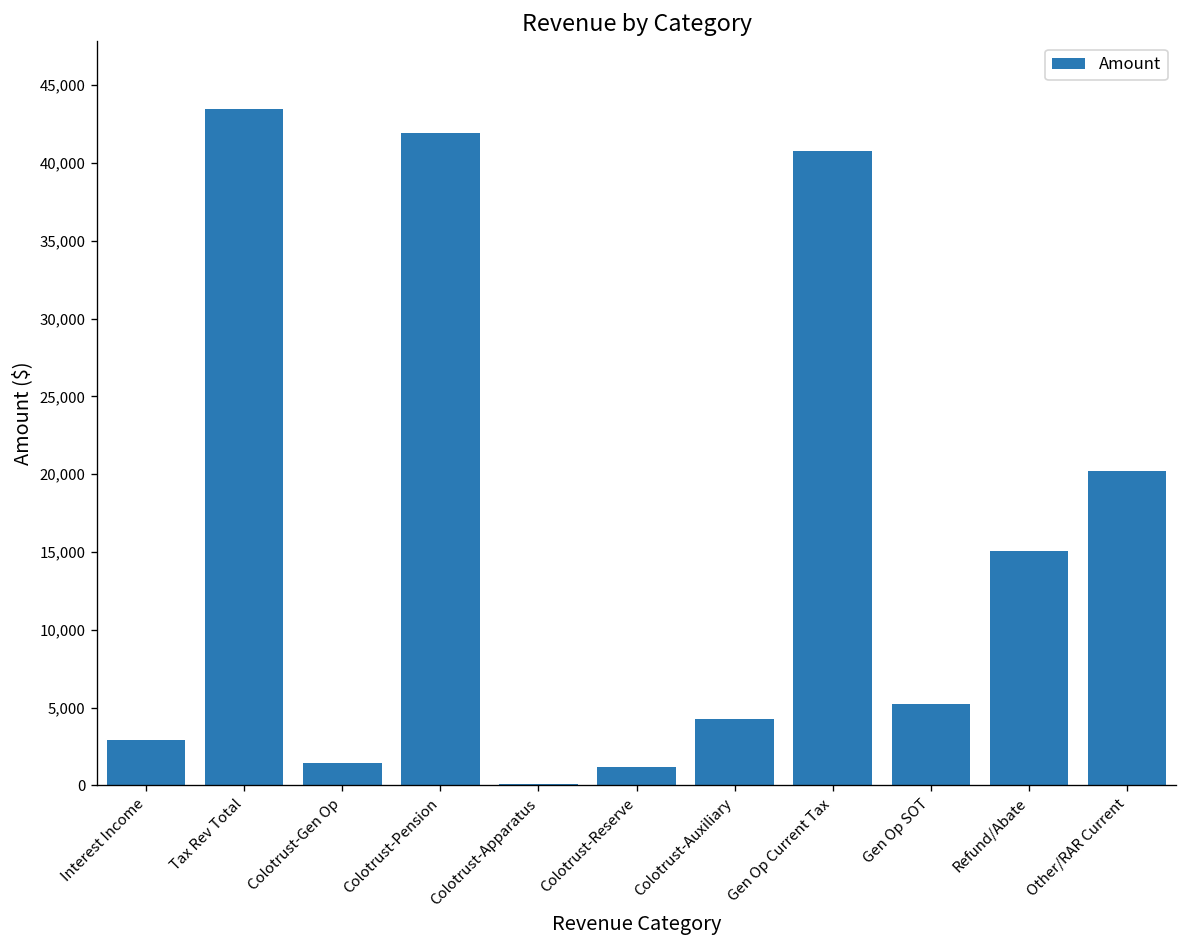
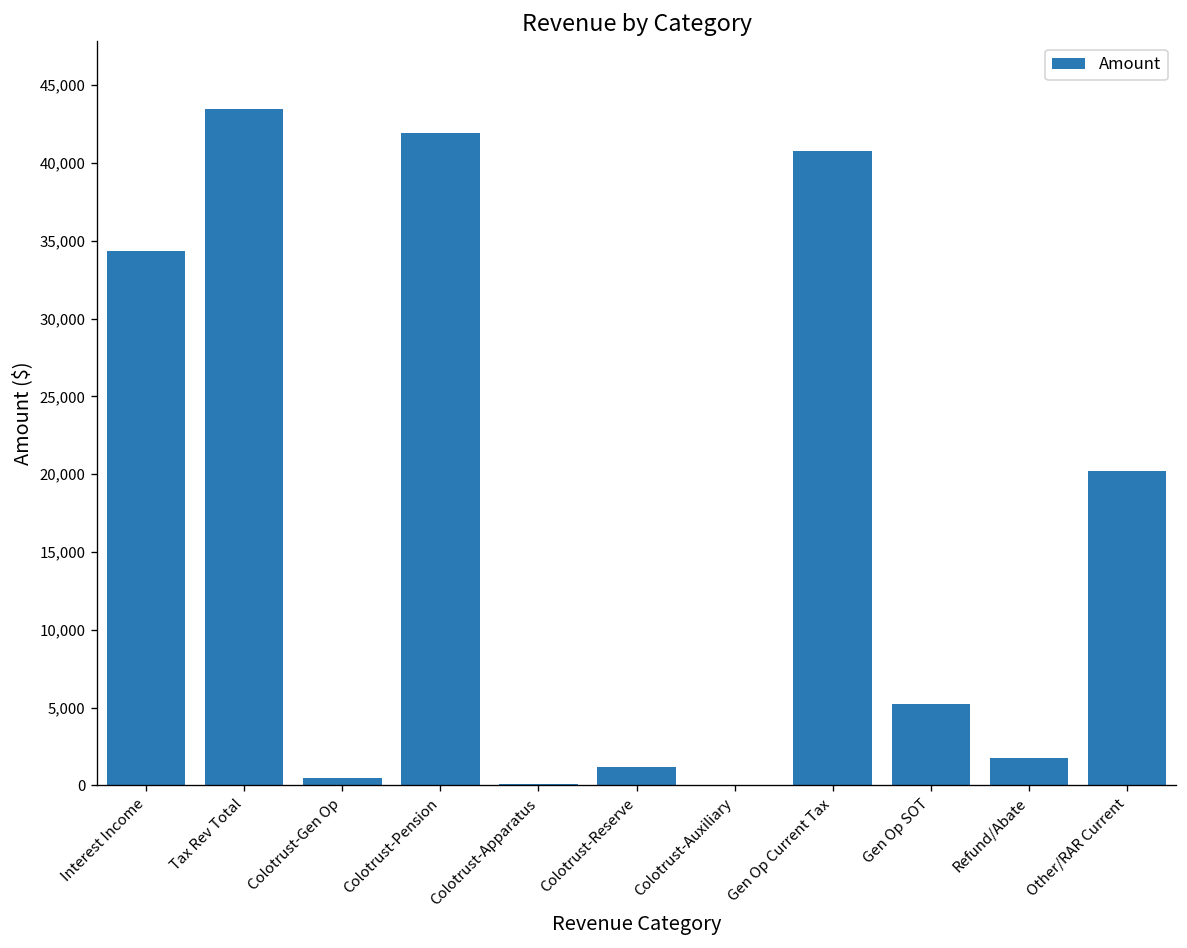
Interest Income: 2,900 -> 34,300
Colotrust-Gen Op: 1,400 -> 500
Colotrust-Auxiliary: 4,200 -> 0
Refund/Abate: 15,000 -> 1,800
